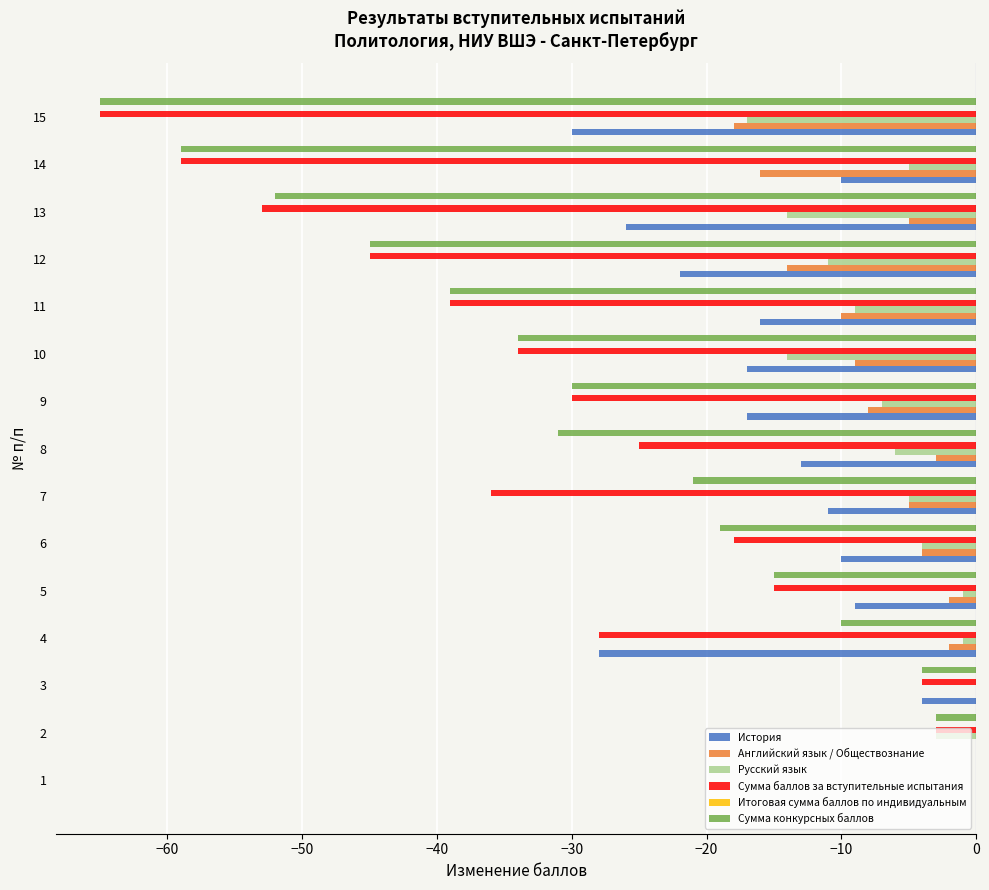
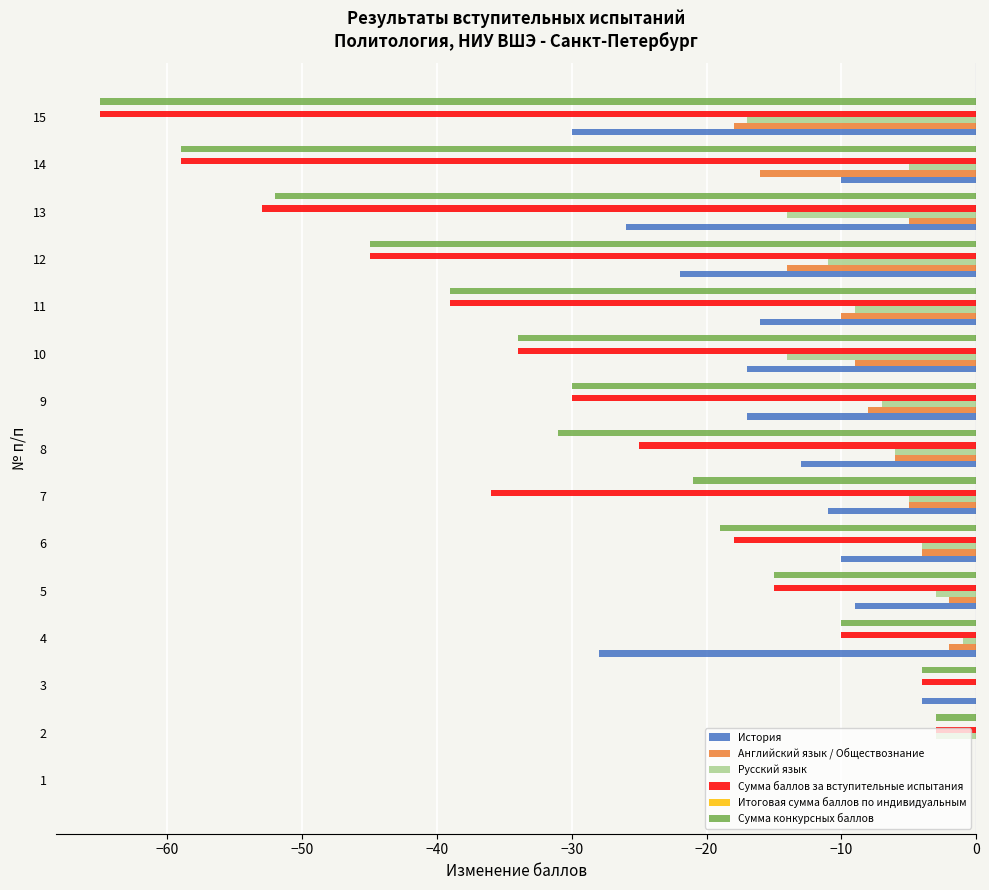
Английский язык / Обществознание, 8: -3.0 -> -6.0
Русский язык, 5: -1.0 -> -3.0
Сумма баллов за вступительные испытания, 4: -28.0 -> -10.0
